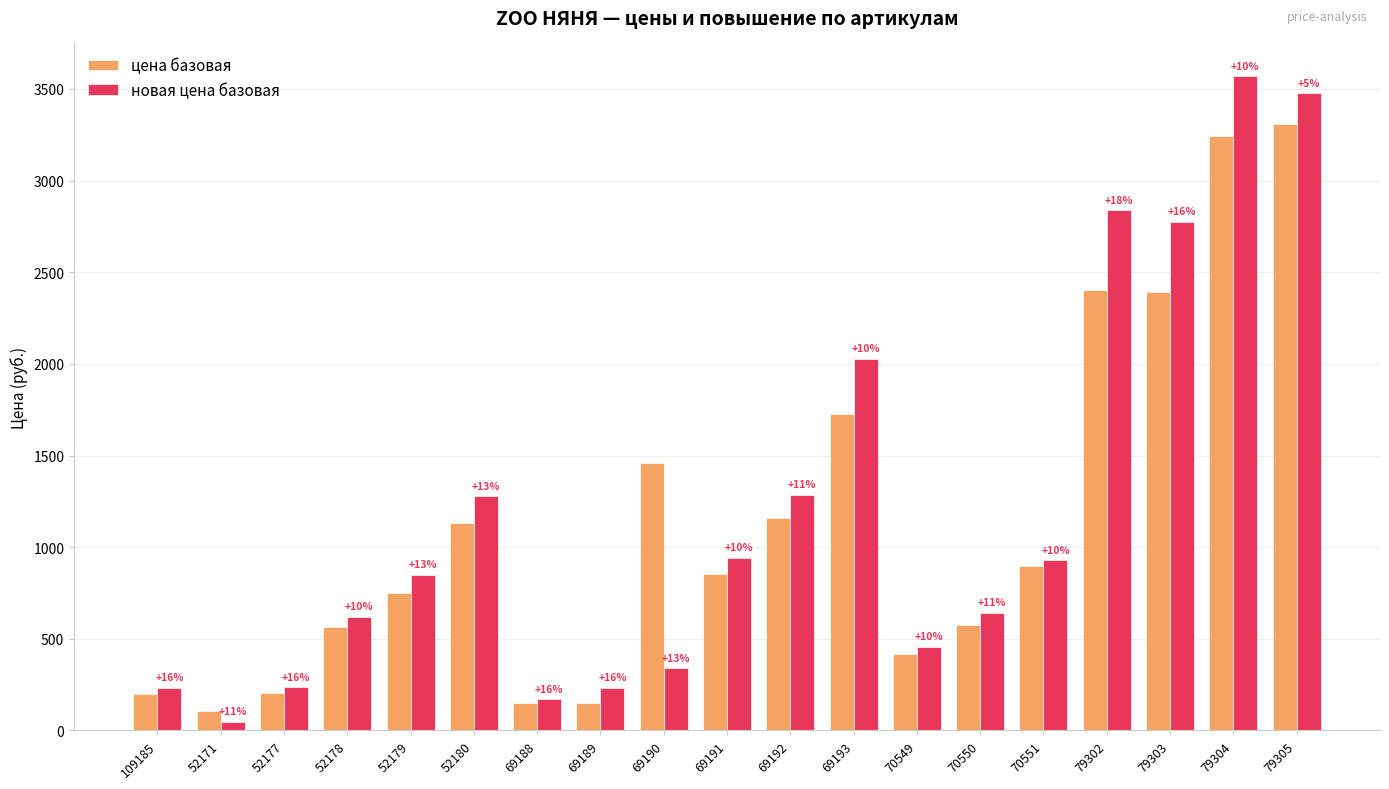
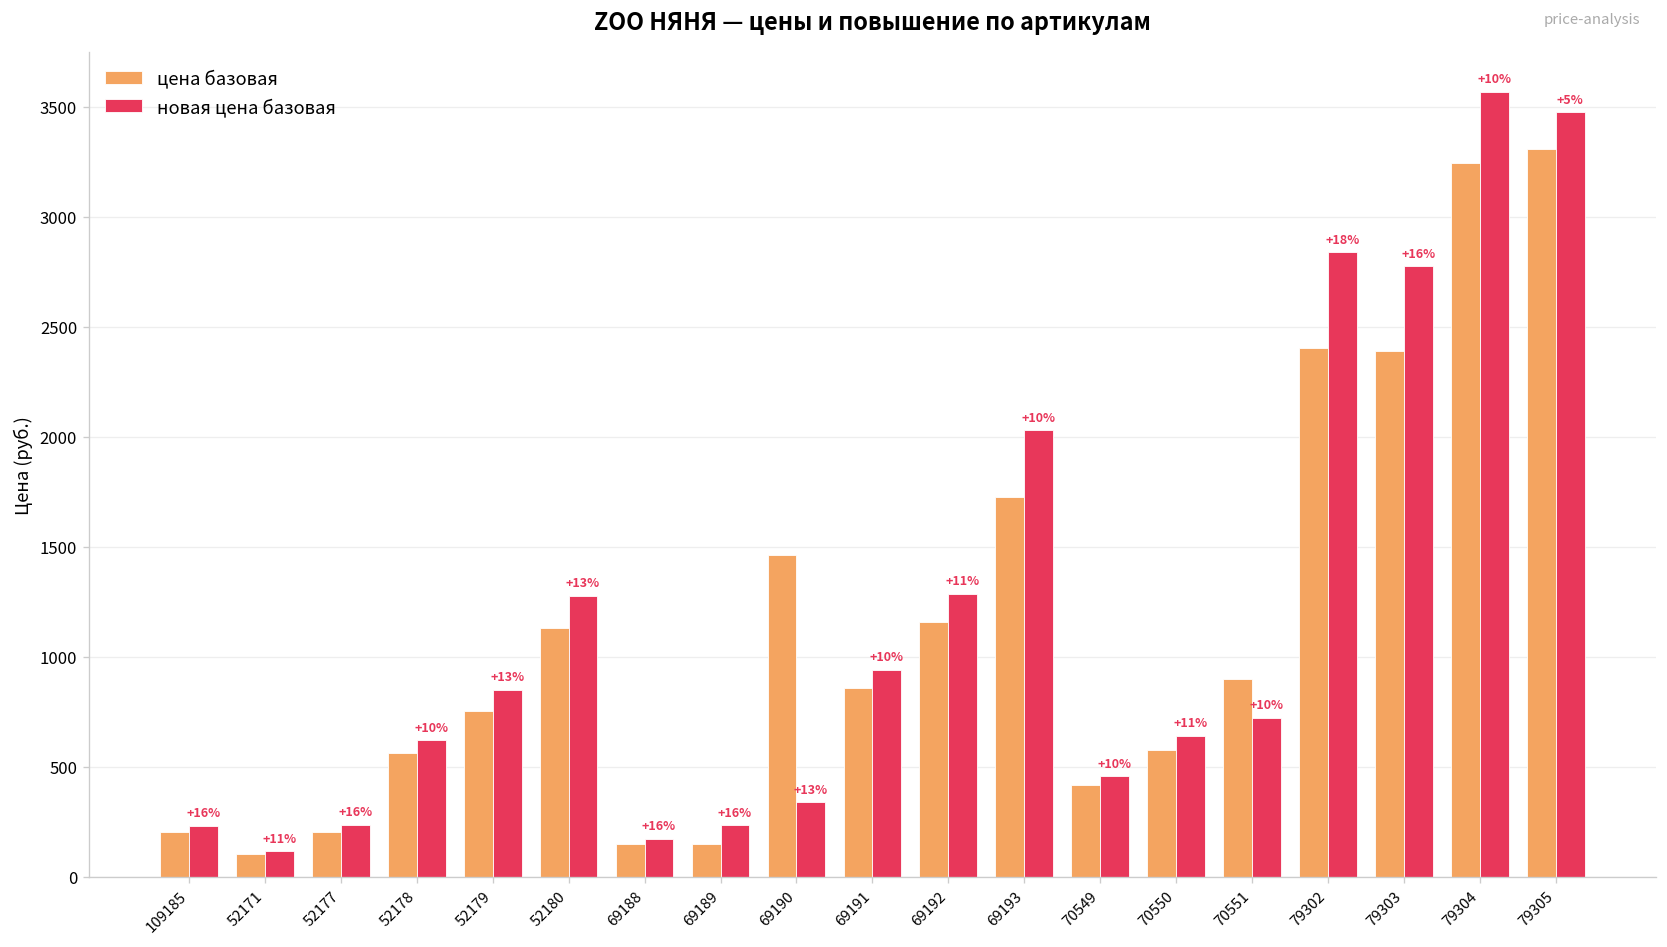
новая цена базовая, 52171: 50 -> 120
новая цена базовая, 70551: 930 -> 720
